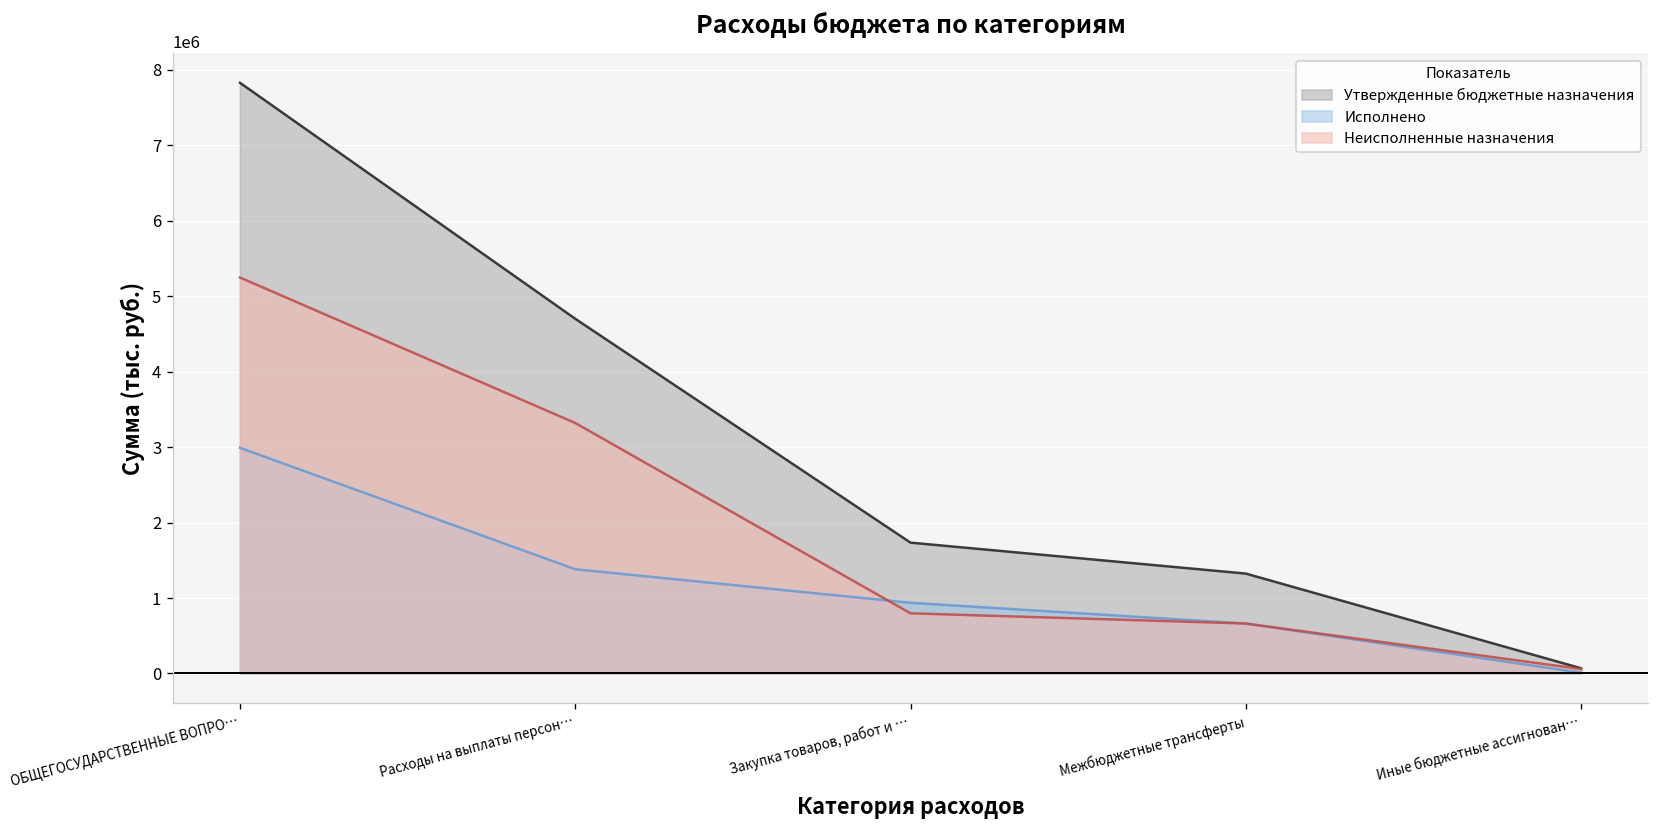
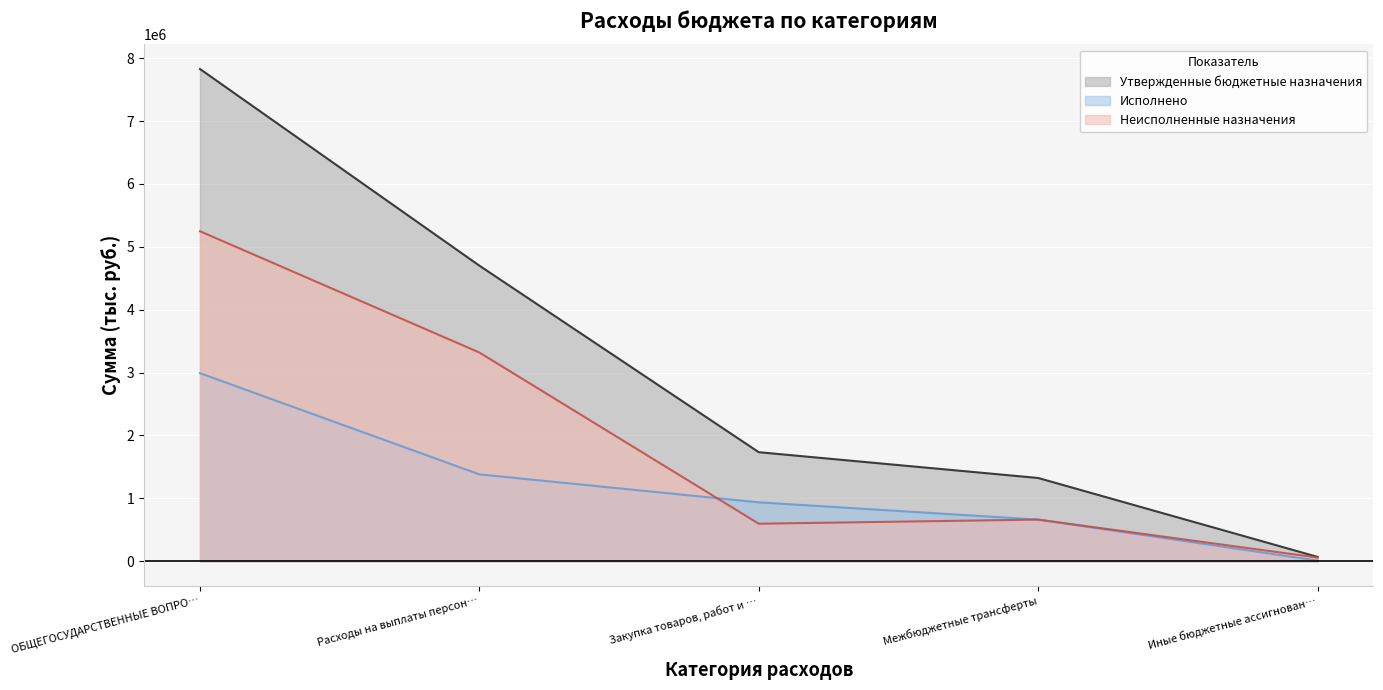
Неисполненные назначения, Закупка товаров, работ и …: 800000 -> 600000
